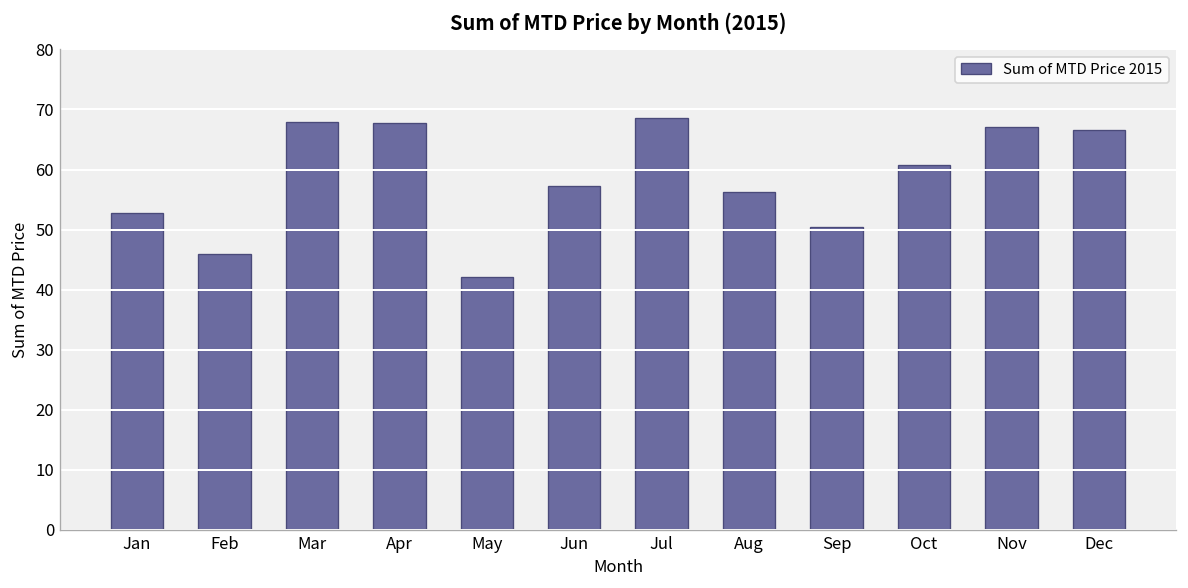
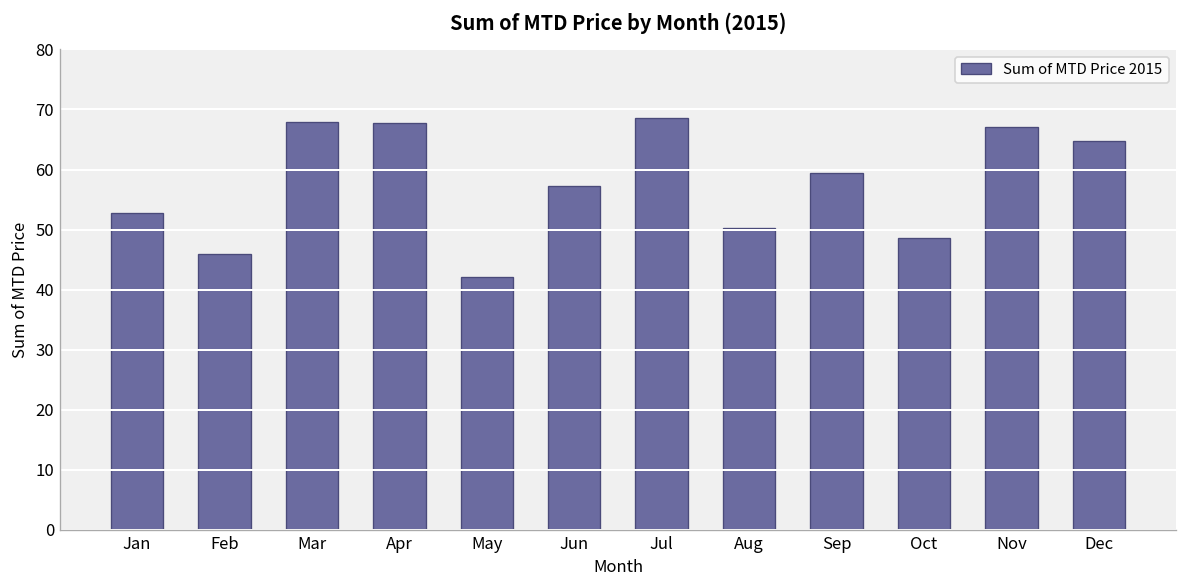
Aug: 56 -> 50
Sep: 50 -> 60
Oct: 61 -> 49
Dec: 67 -> 65
